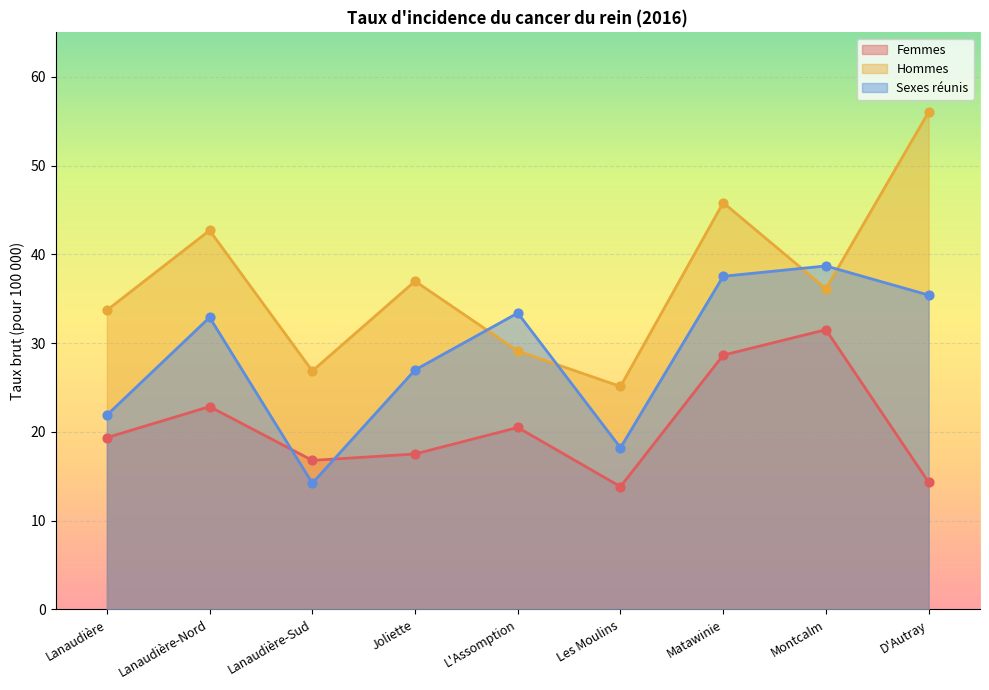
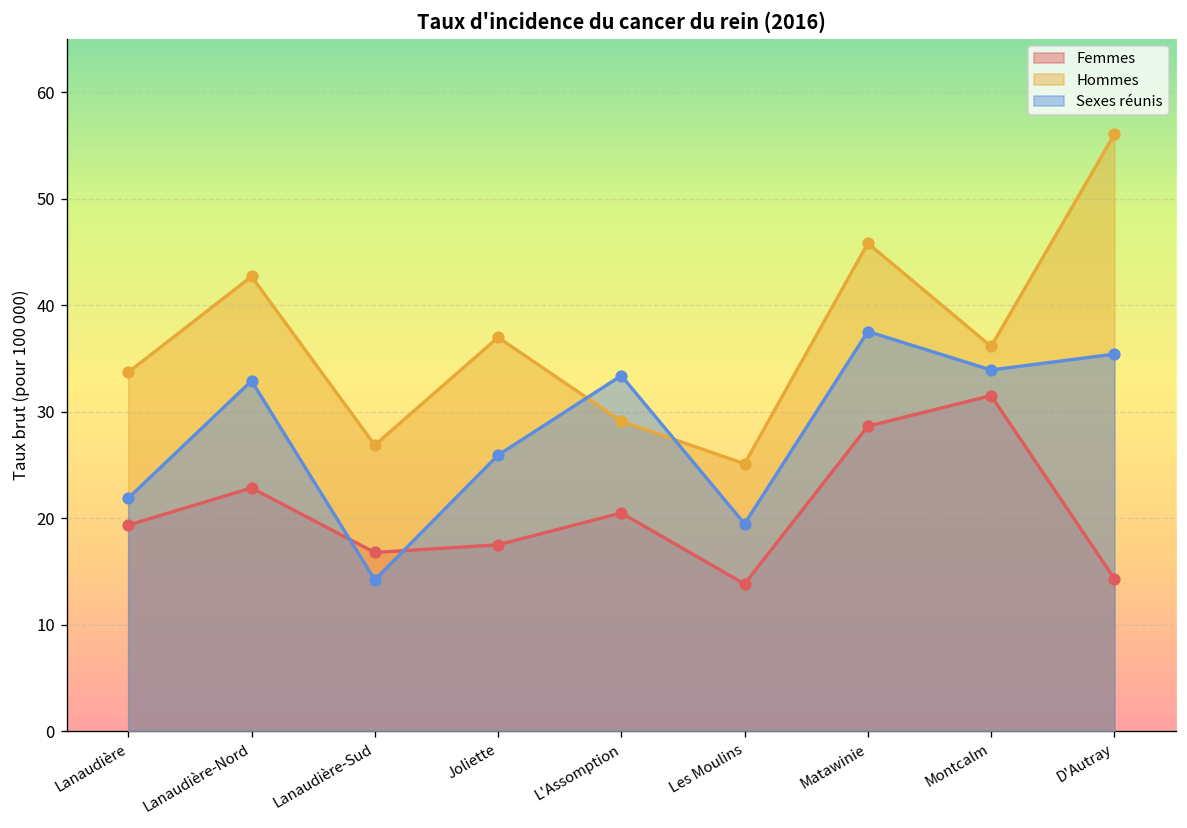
Sexes réunis, Joliette: 27 -> 26
Sexes réunis, Les Moulins: 18 -> 19
Sexes réunis, Montcalm: 39 -> 34
